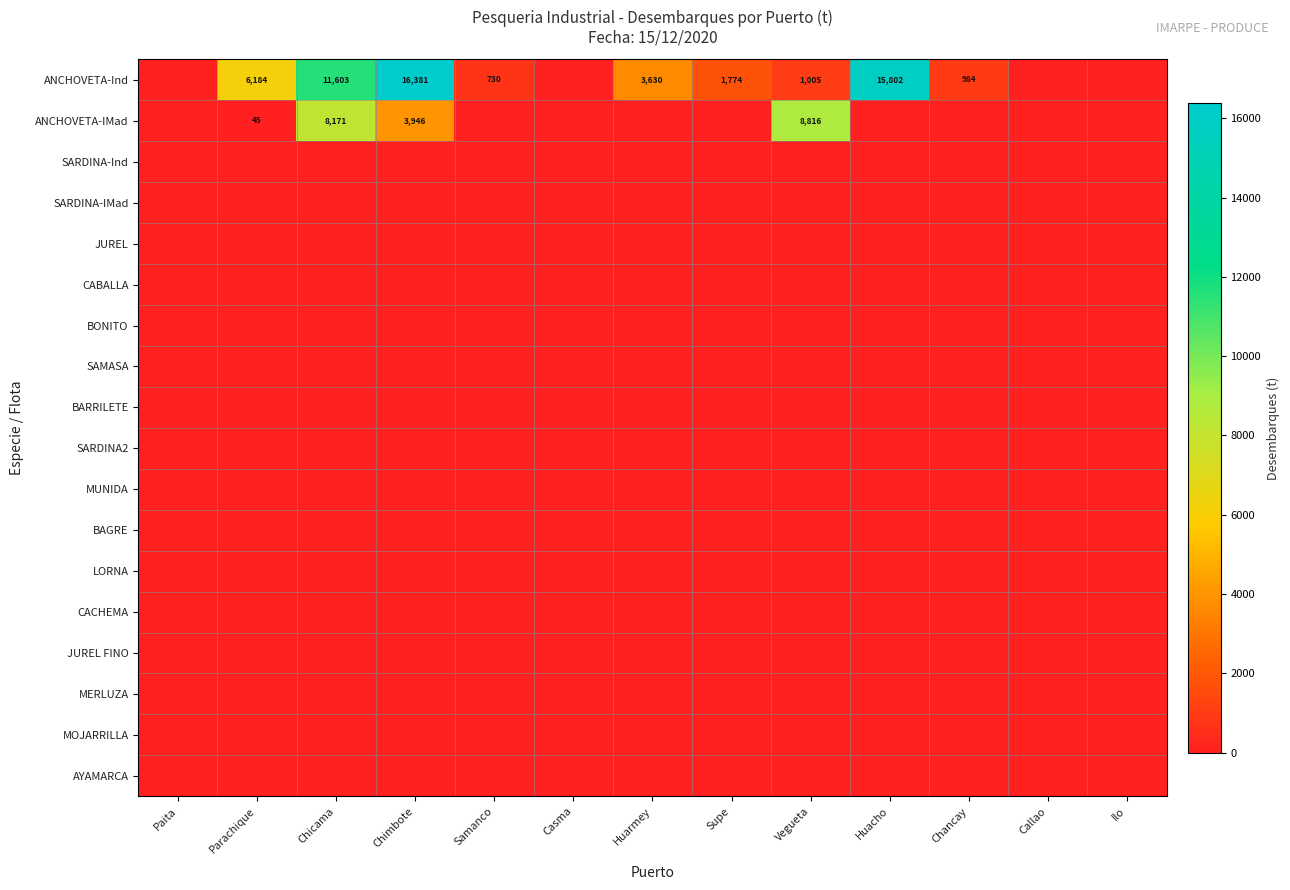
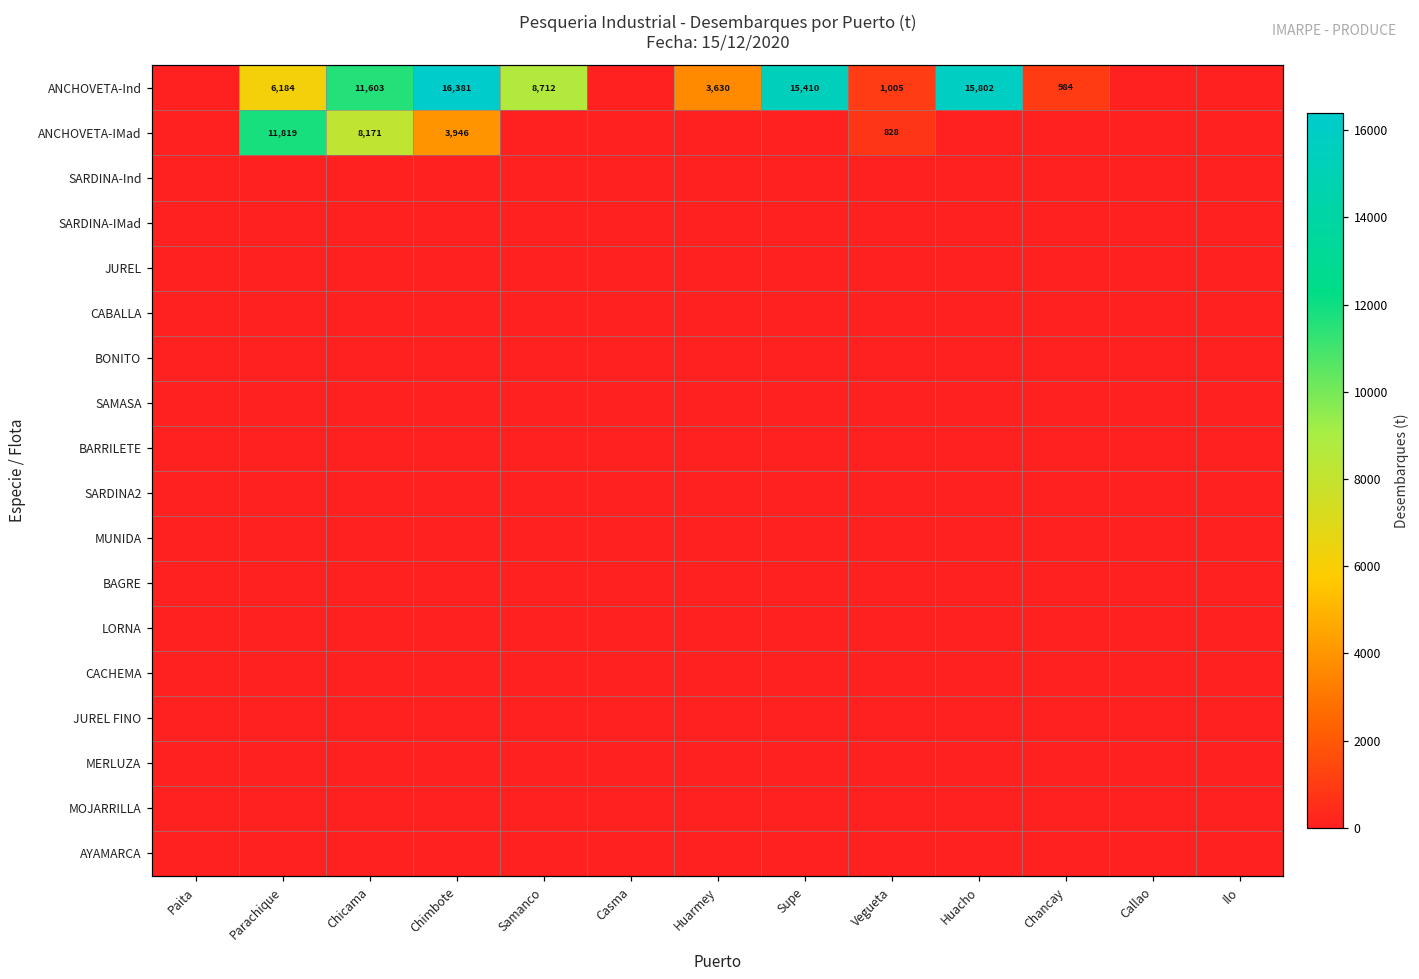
ANCHOVETA-Ind, Samanco: 730 -> 8,712
ANCHOVETA-Ind, Supe: 1,774 -> 15,410
ANCHOVETA-IMad, Parachique: 45 -> 11,819
ANCHOVETA-IMad, Vegueta: 8,816 -> 828
